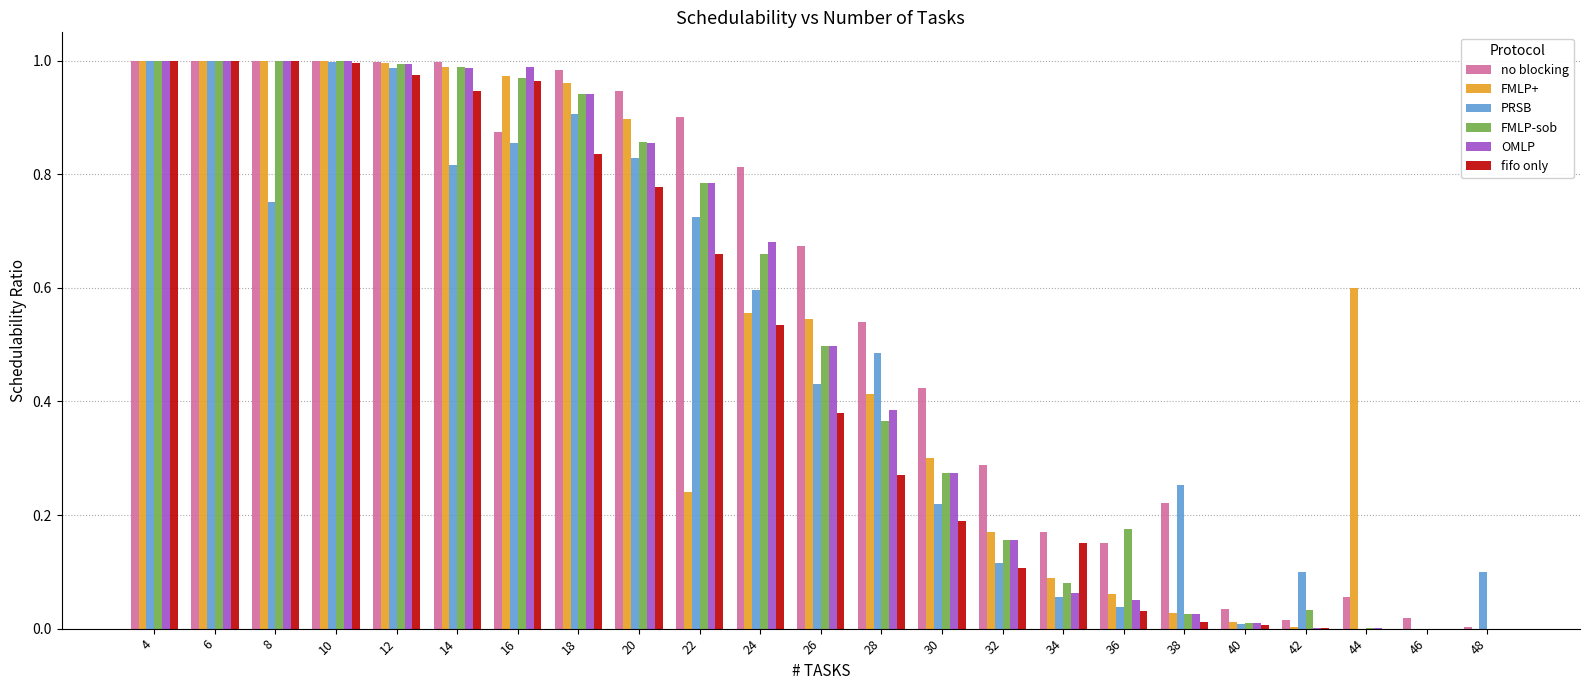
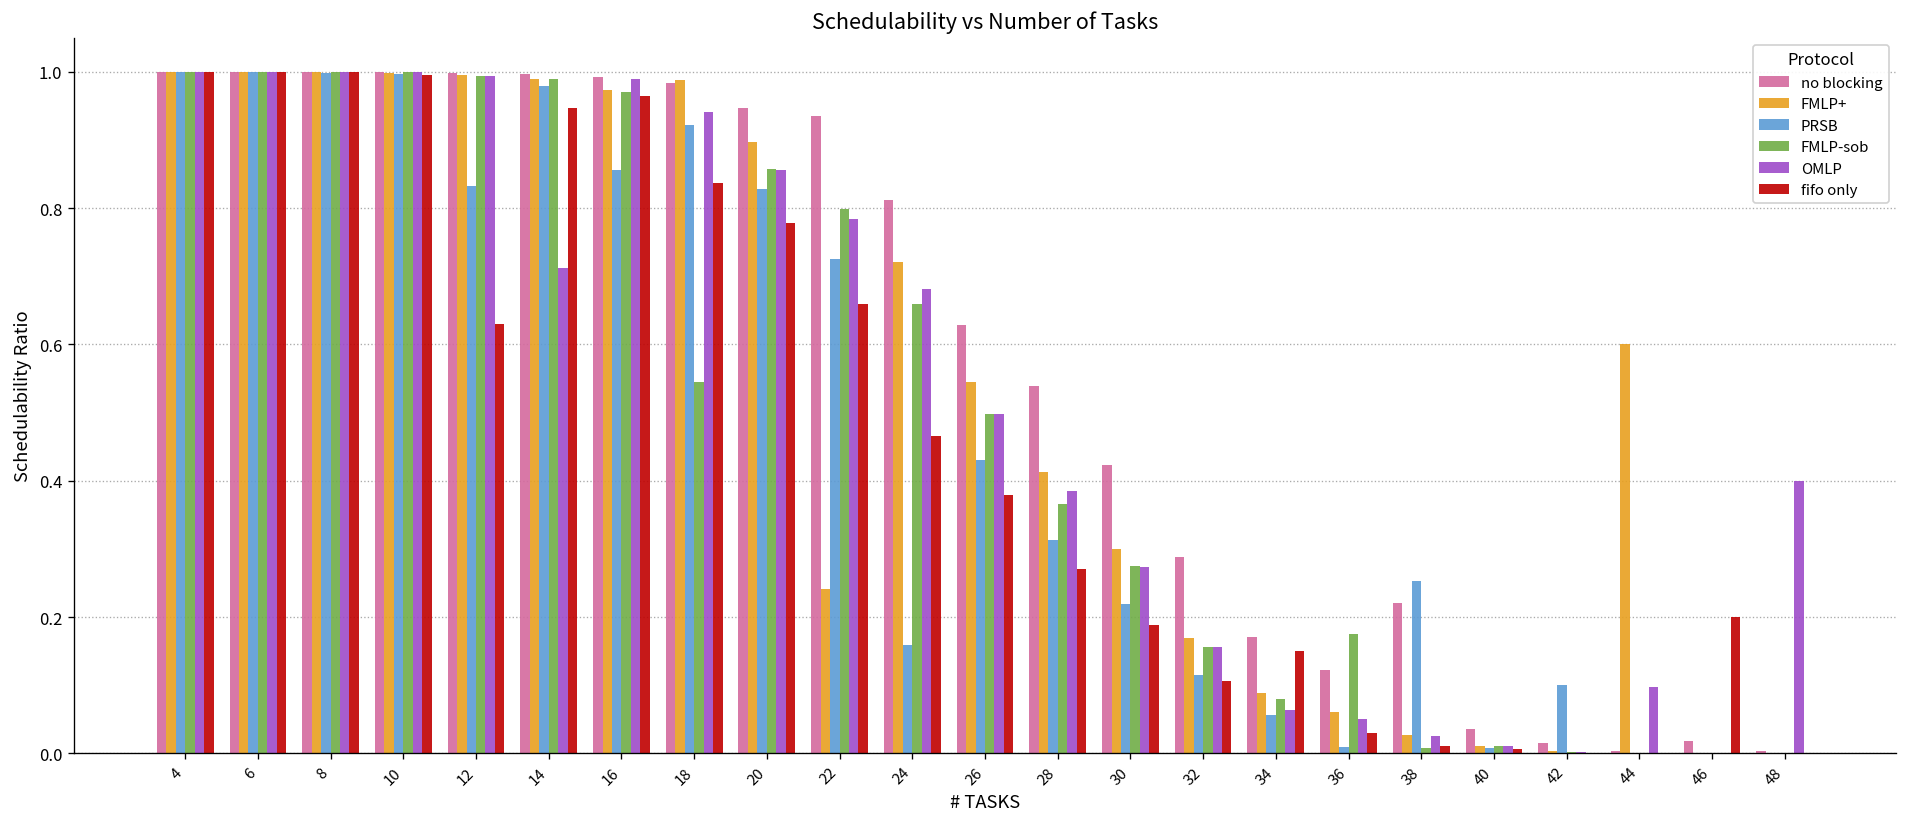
PRSB, 8: 0.75 -> 1.00
PRSB, 12: 0.99 -> 0.83
fifo only, 12: 0.97 -> 0.63
PRSB, 14: 0.82 -> 0.98
OMLP, 14: 0.99 -> 0.71
no blocking, 16: 0.87 -> 0.99
FMLP+, 18: 0.96 -> 0.99
PRSB, 18: 0.91 -> 0.92
FMLP-sob, 18: 0.94 -> 0.54
no blocking, 22: 0.90 -> 0.94
FMLP-sob, 22: 0.78 -> 0.80
FMLP+, 24: 0.56 -> 0.72
PRSB, 24: 0.60 -> 0.16
fifo only, 24: 0.53 -> 0.47
no blocking, 26: 0.67 -> 0.63
PRSB, 28: 0.49 -> 0.31
no blocking, 36: 0.15 -> 0.12
PRSB, 36: 0.04 -> 0.01
FMLP-sob, 38: 0.02 -> 0.01
FMLP-sob, 42: 0.03 -> 0.00
no blocking, 44: 0.06 -> 0.00
OMLP, 44: 0.00 -> 0.10
fifo only, 46: 0.0 -> 0.2
PRSB, 48: 0.1 -> 0.0
OMLP, 48: 0.0 -> 0.4
